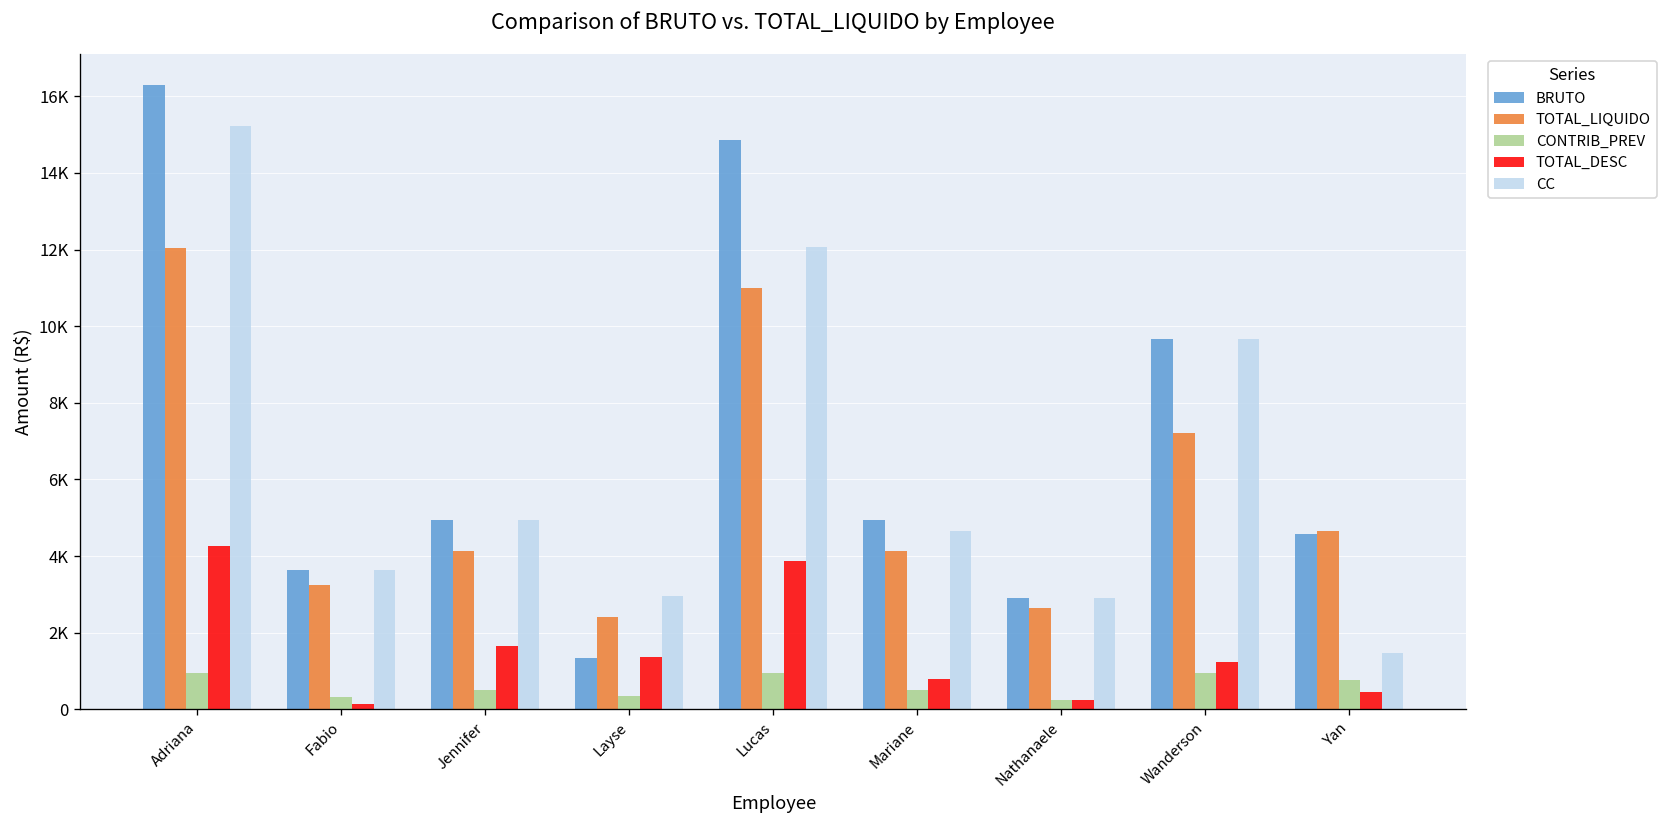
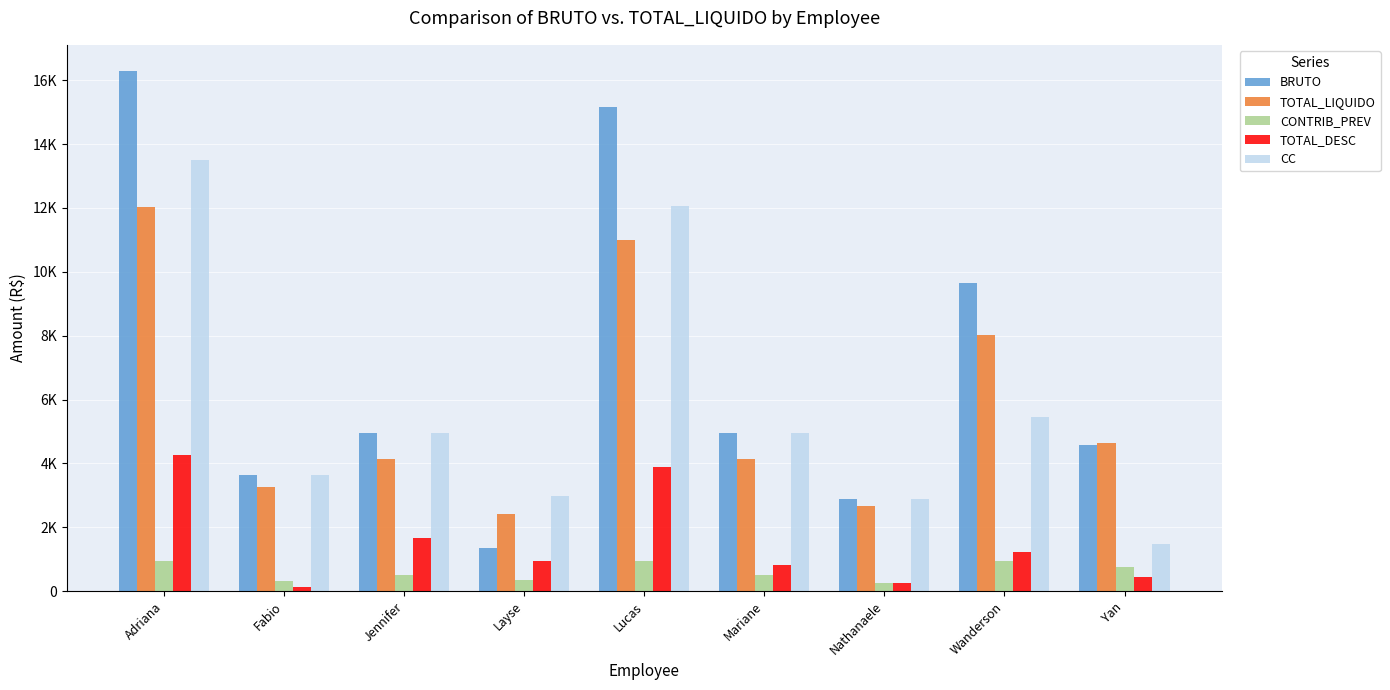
CC, Adriana: 15200 -> 13500
TOTAL_DESC, Layse: 1400 -> 1000
BRUTO, Lucas: 14900 -> 15200
CC, Mariane: 4700 -> 4900
TOTAL_LIQUIDO, Wanderson: 7200 -> 8000
CC, Wanderson: 9700 -> 5500
